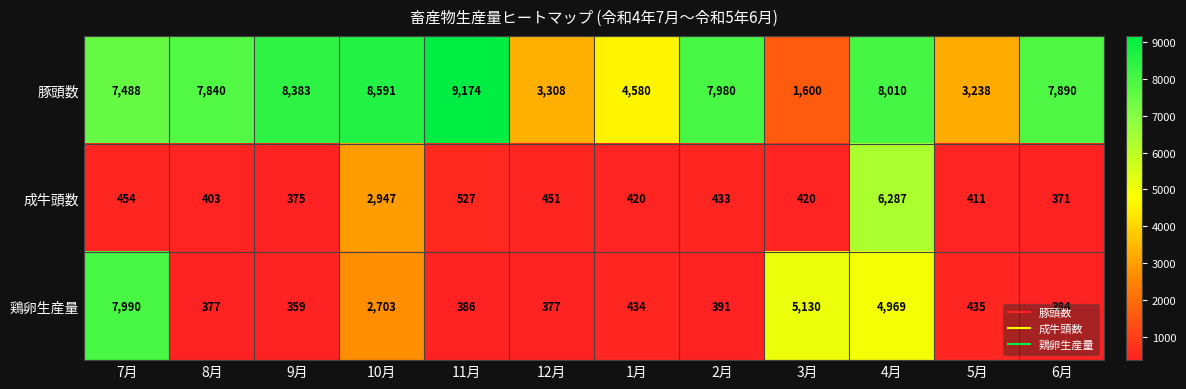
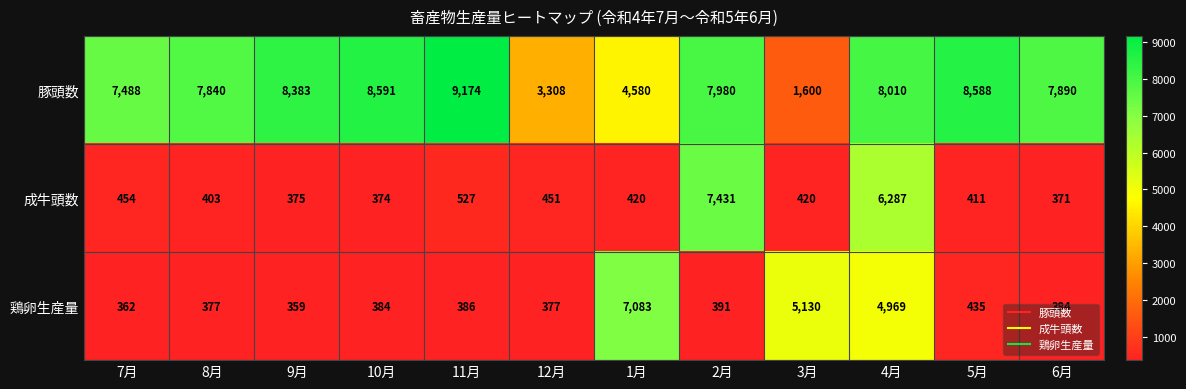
豚頭数, 5月: 3,238 -> 8,588
成牛頭数, 10月: 2,947 -> 374
成牛頭数, 2月: 433 -> 7,431
鶏卵生産量, 7月: 7,990 -> 362
鶏卵生産量, 10月: 2,703 -> 384
鶏卵生産量, 1月: 434 -> 7,083
